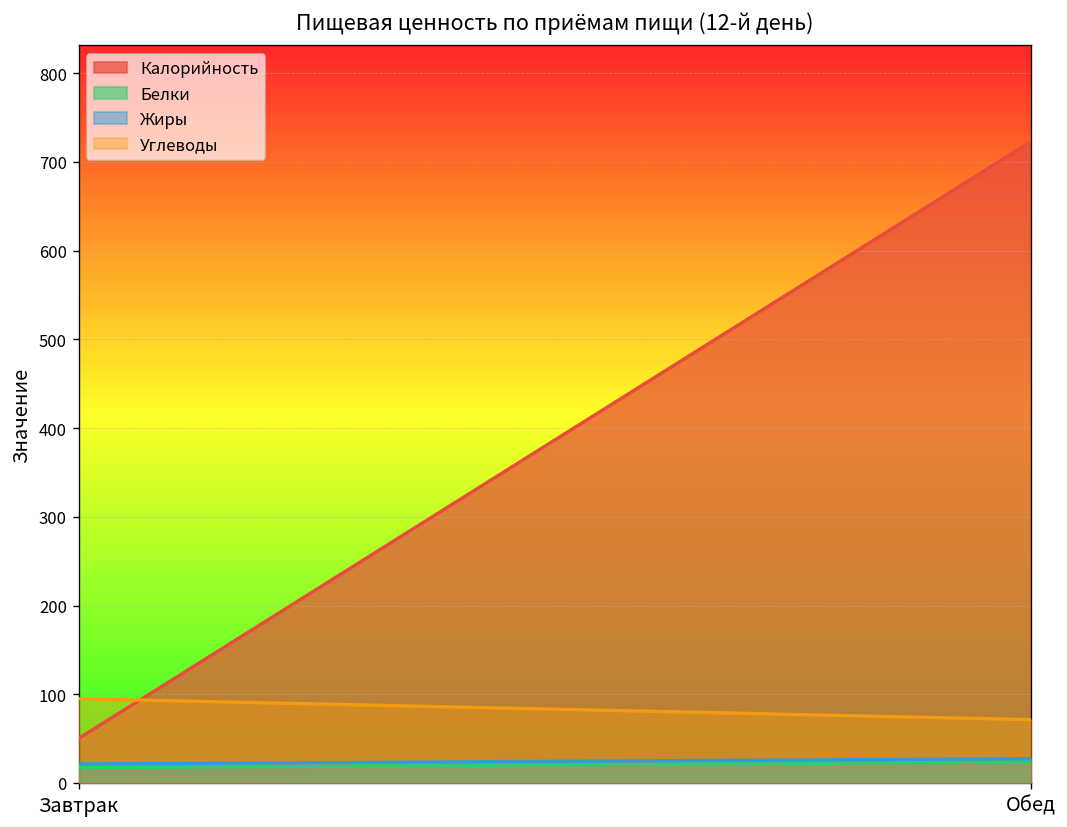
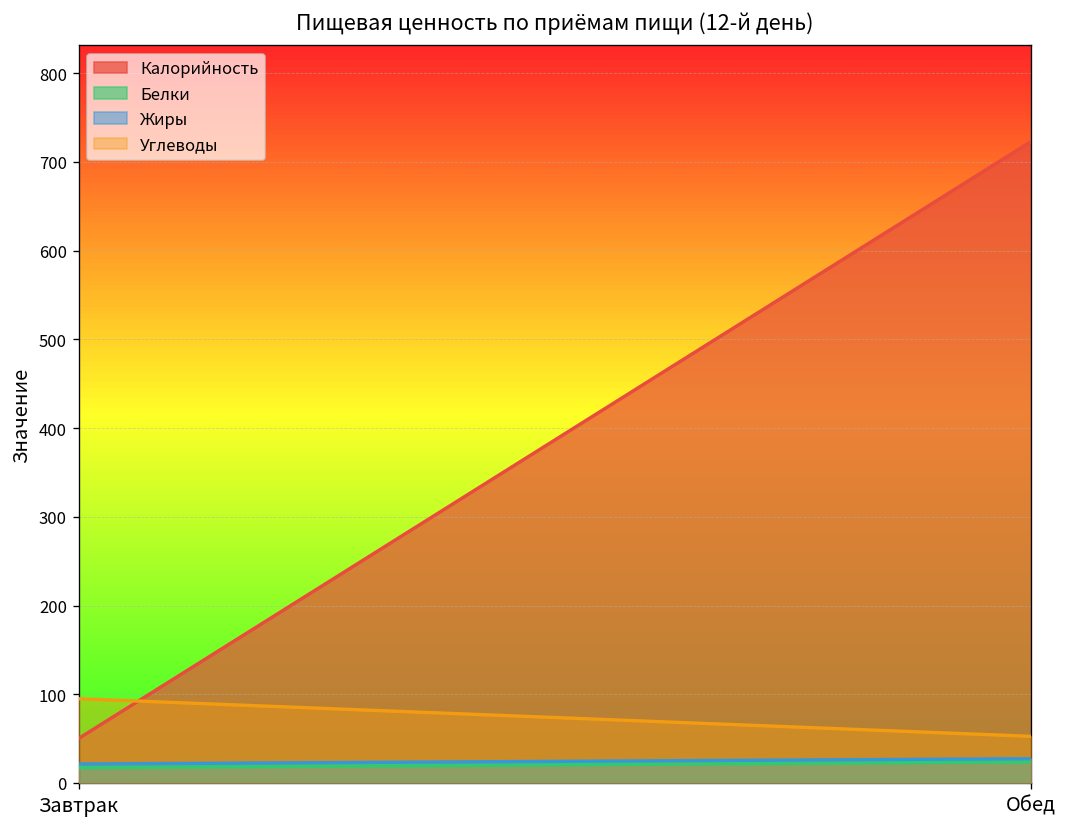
Углеводы, Обед: 70 -> 50
